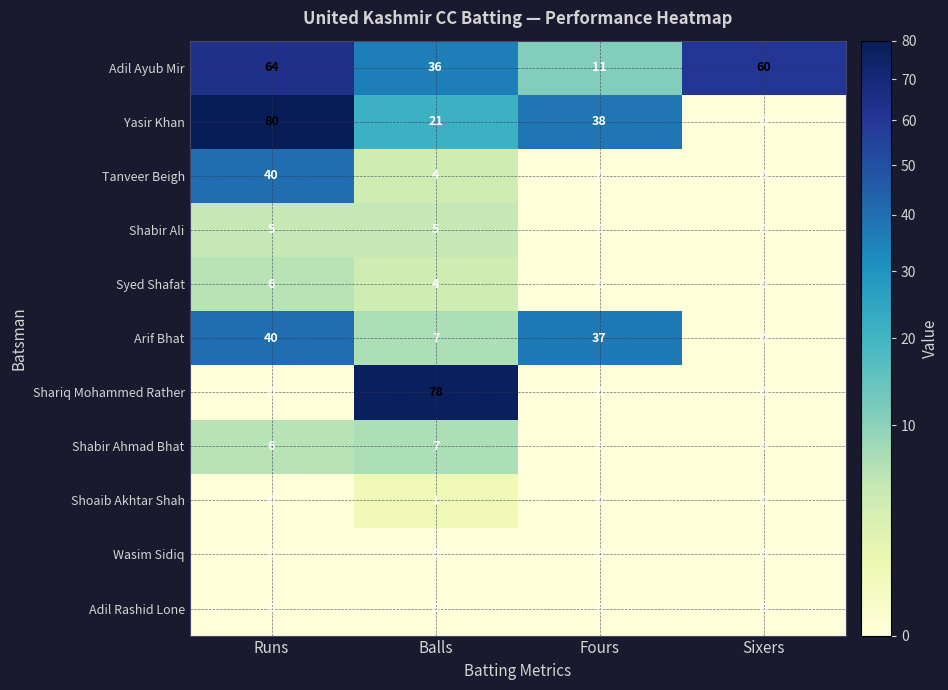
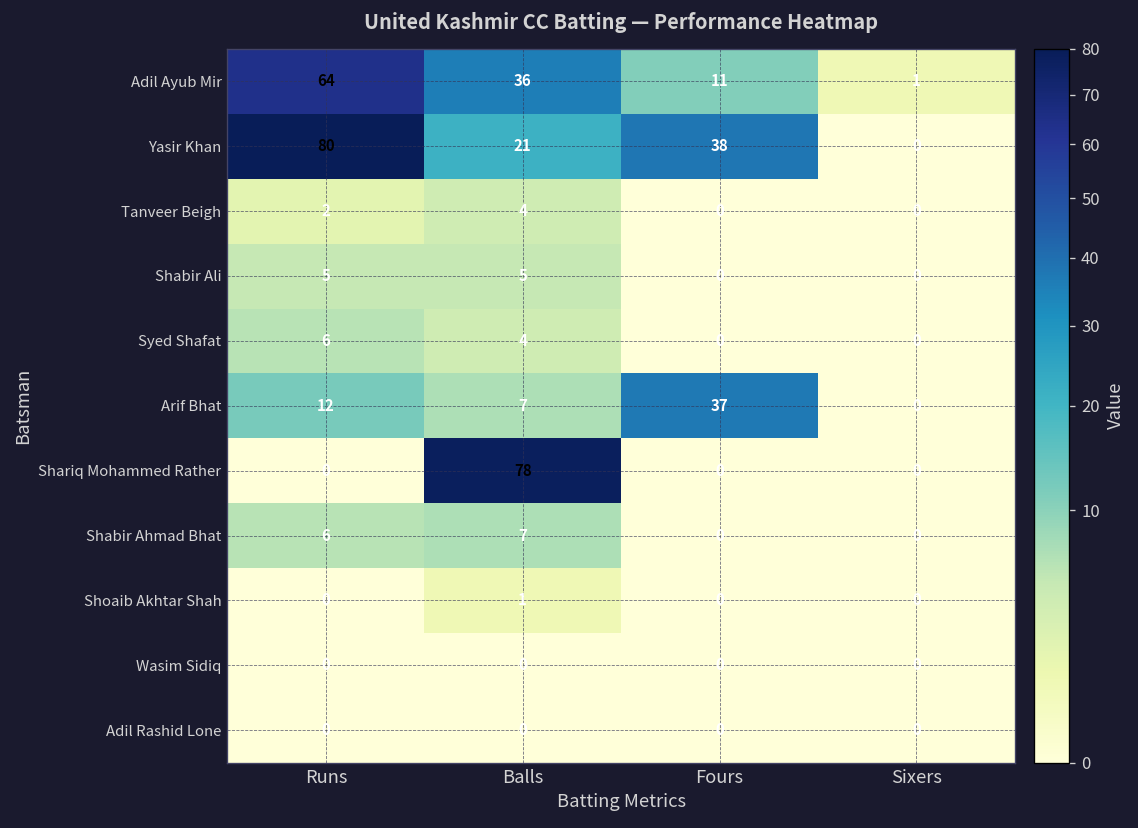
Adil Ayub Mir, Sixers: 60 -> 1
Tanveer Beigh, Runs: 40 -> 2
Arif Bhat, Runs: 40 -> 12
